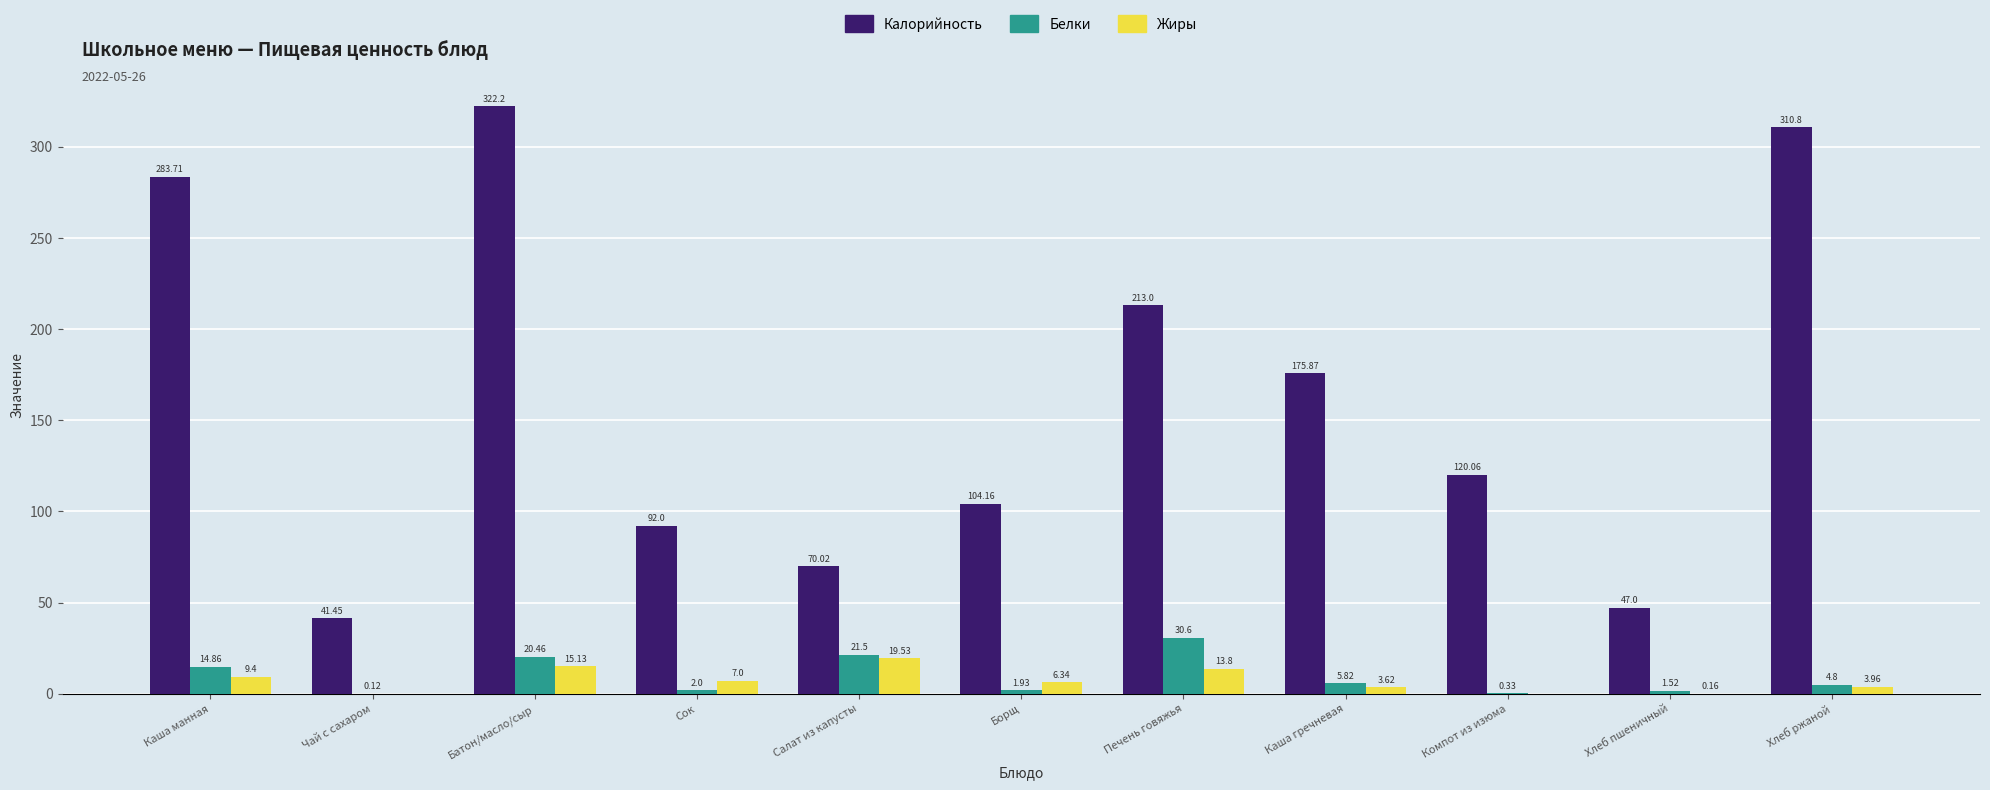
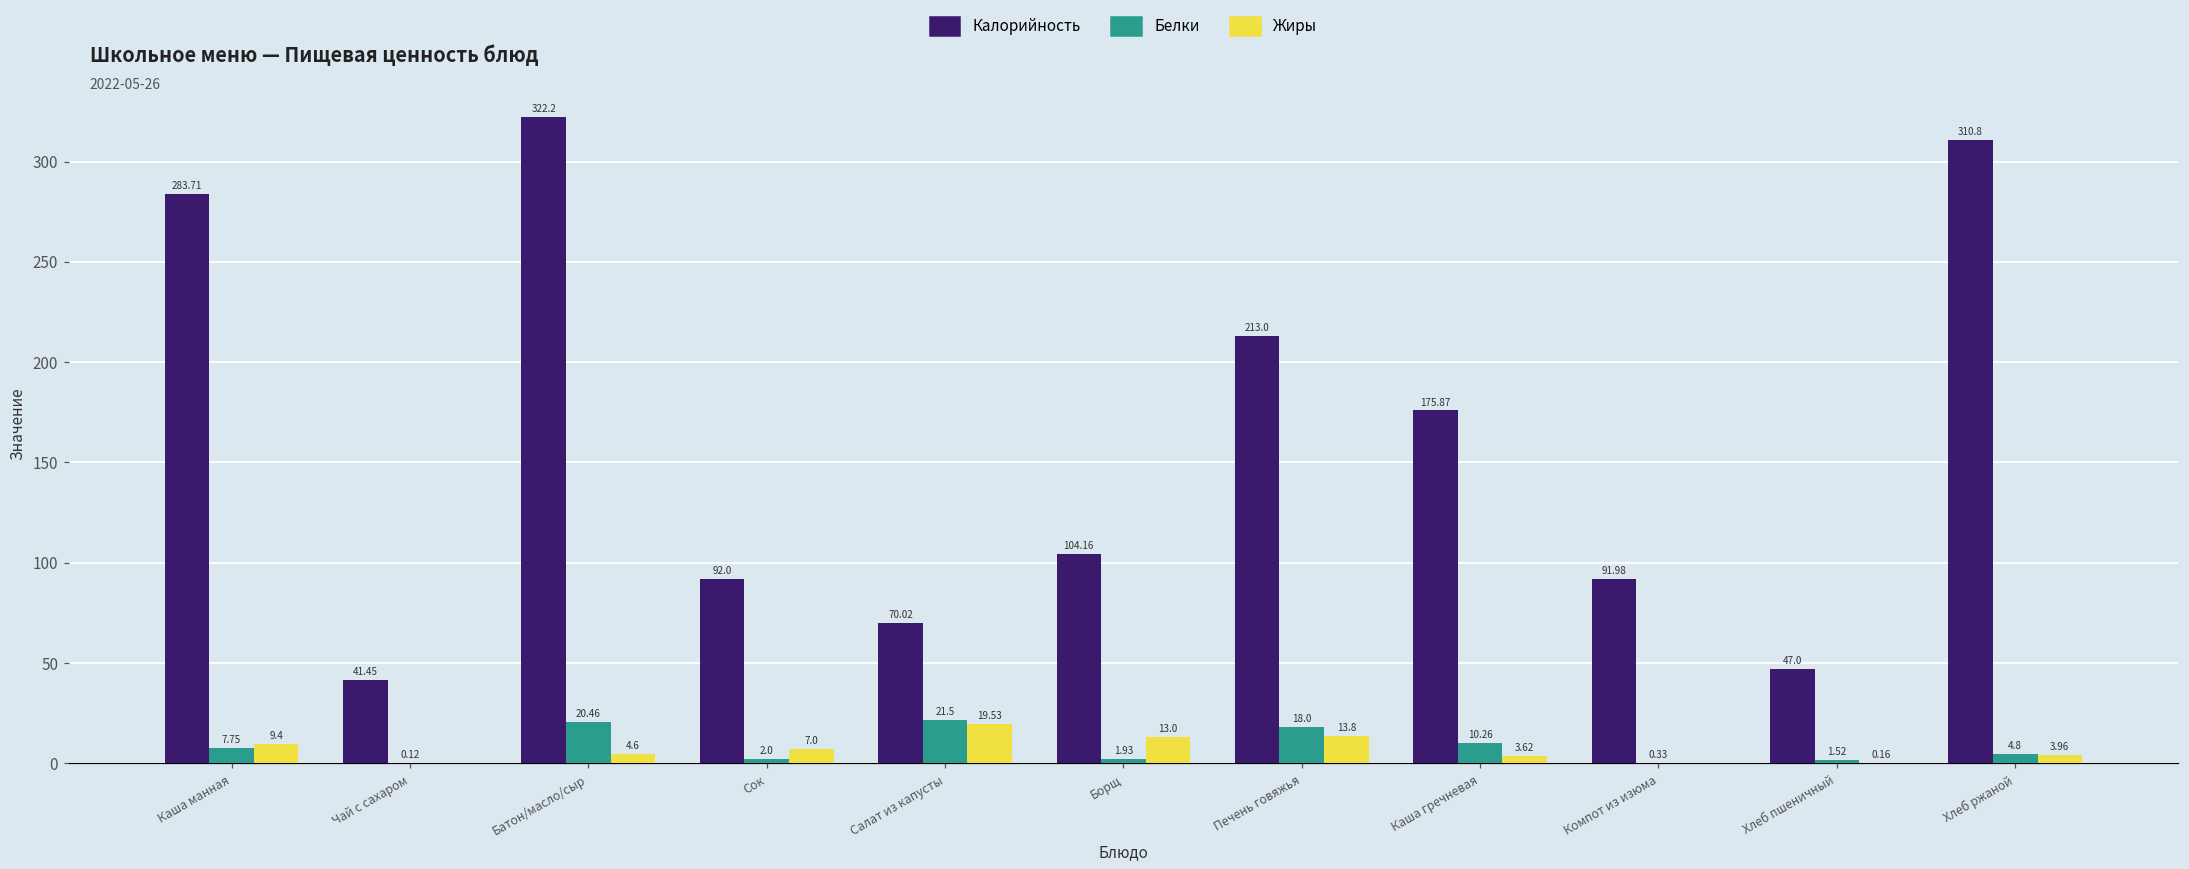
Белки, Каша манная: 14.86 -> 7.75
Жиры, Батон/масло/сыр: 15.13 -> 4.6
Жиры, Борщ: 6.34 -> 13.0
Белки, Печень говяжья: 30.6 -> 18.0
Белки, Каша гречневая: 5.82 -> 10.26
Калорийность, Компот из изюма: 120.06 -> 91.98
